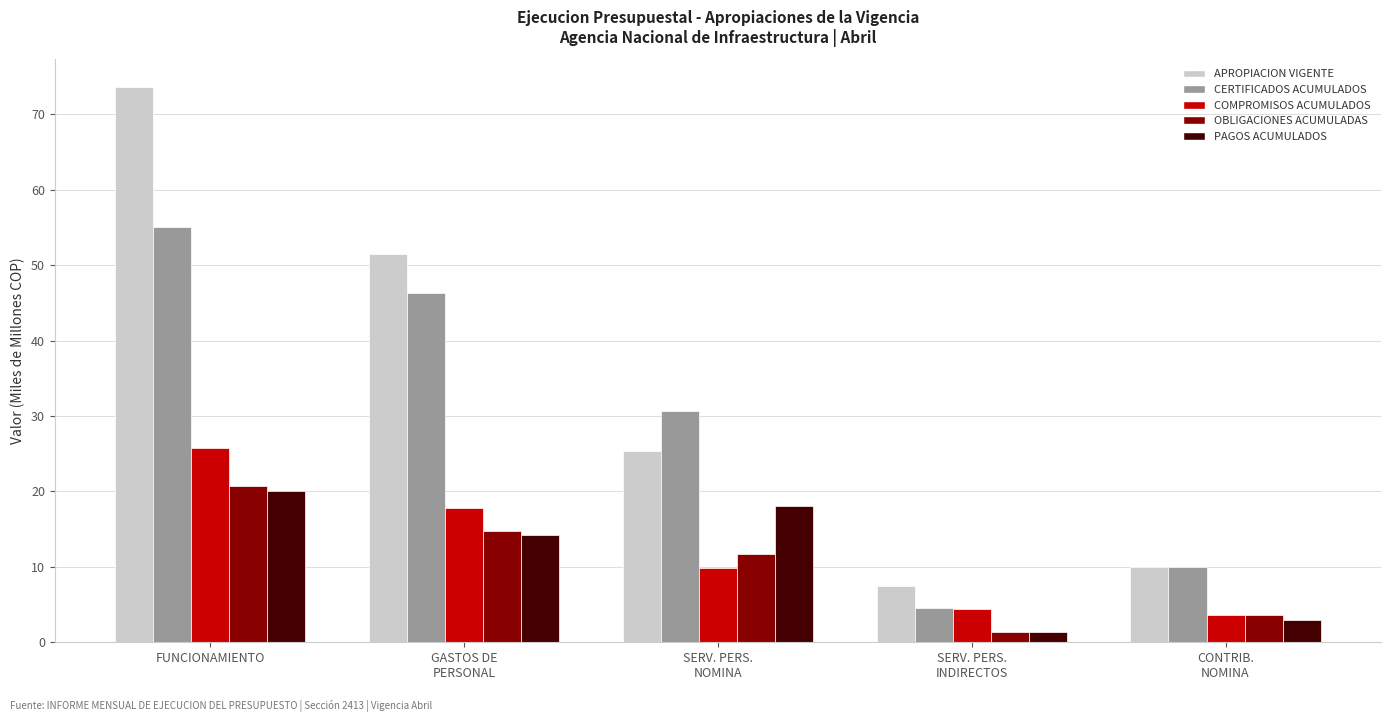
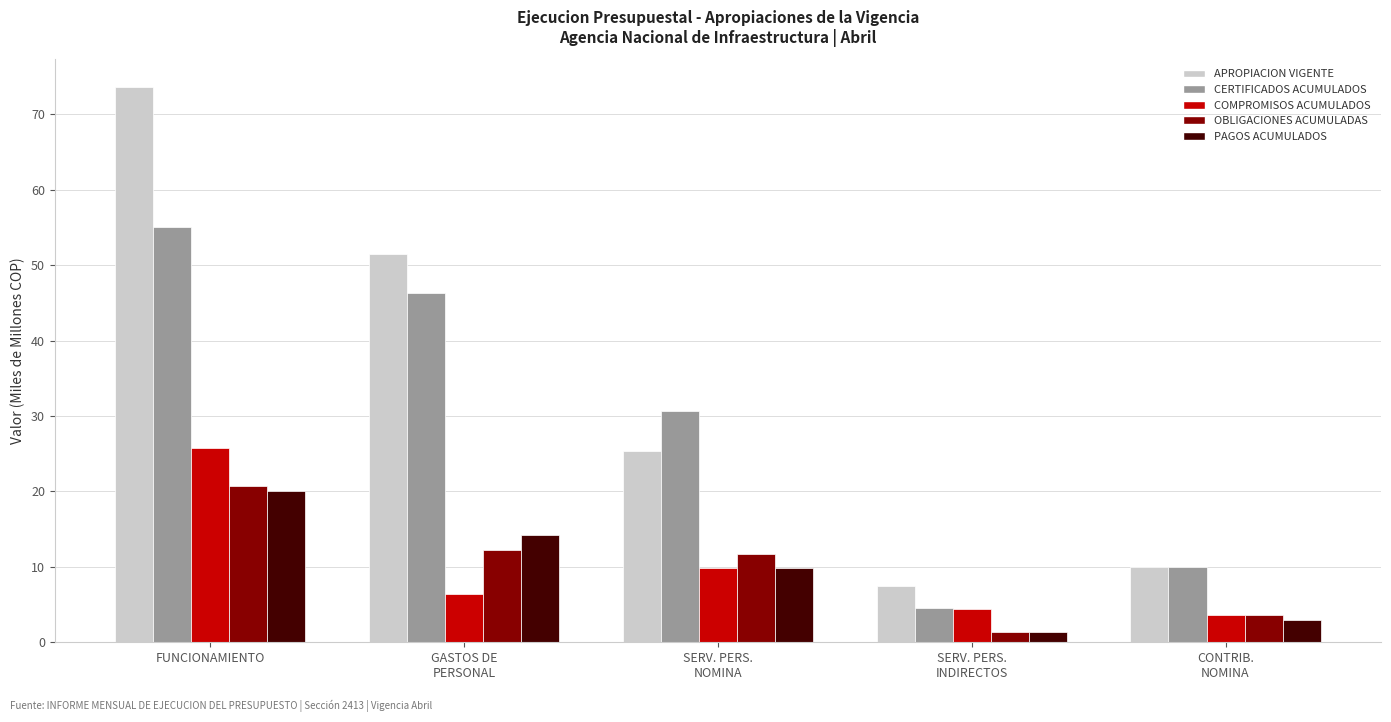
COMPROMISOS ACUMULADOS, GASTOS DE PERSONAL: 18 -> 6
OBLIGACIONES ACUMULADAS, GASTOS DE PERSONAL: 15 -> 12
PAGOS ACUMULADOS, SERV. PERS. NOMINA: 18 -> 10
